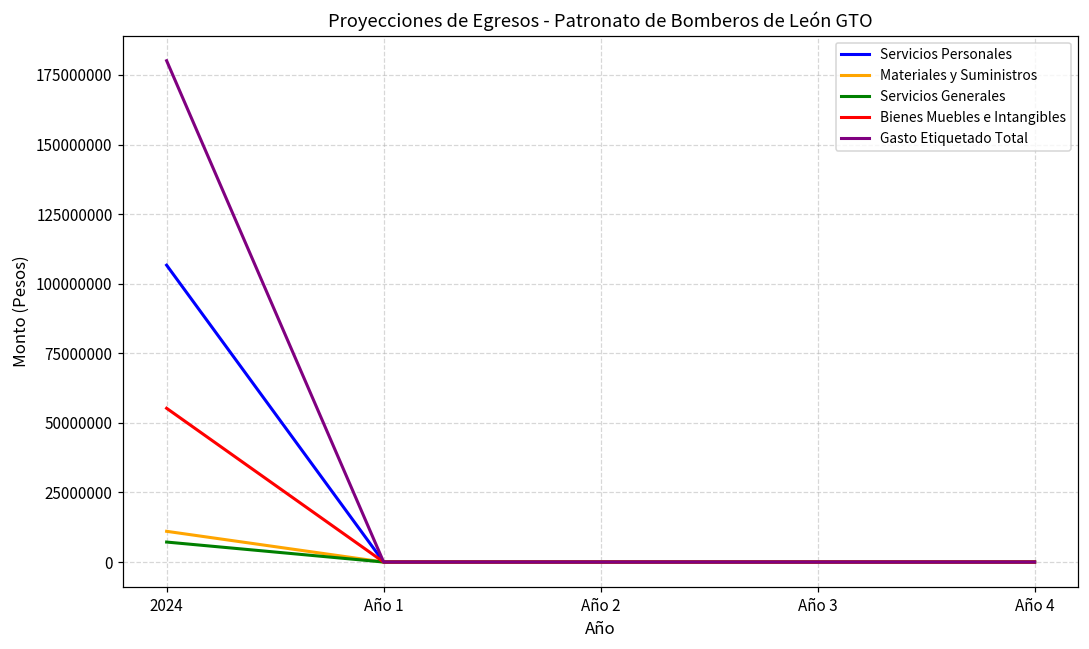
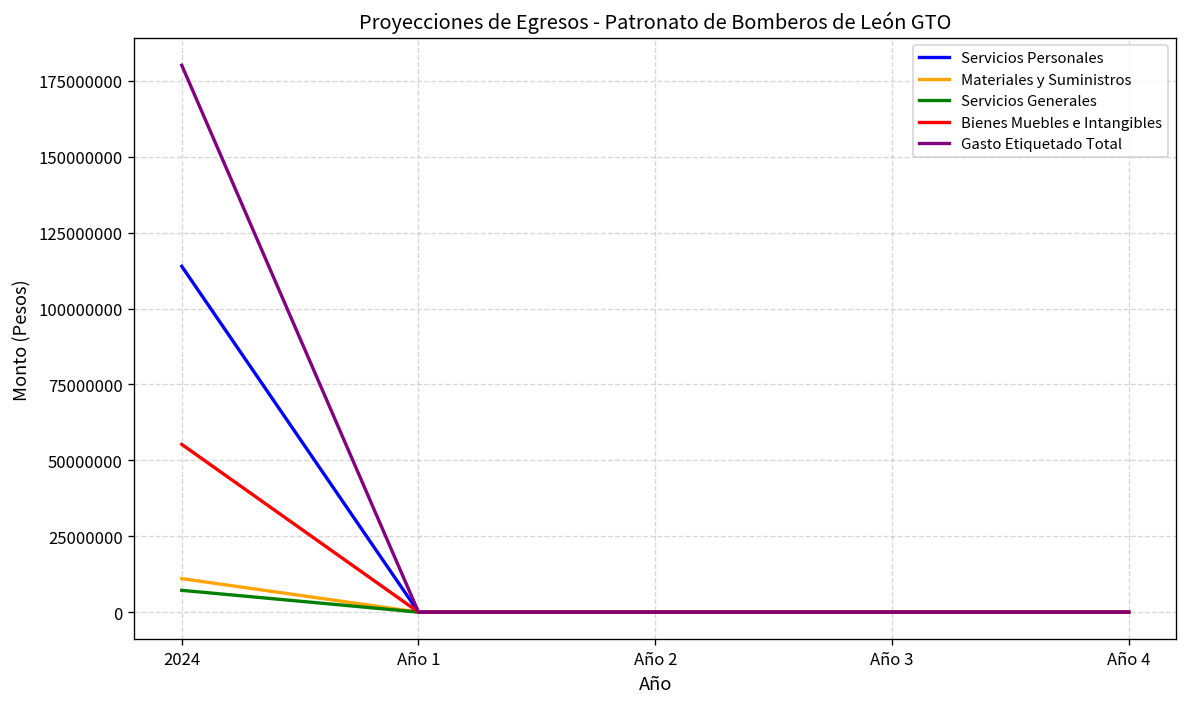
Servicios Personales, 2024: 107000000 -> 114000000
